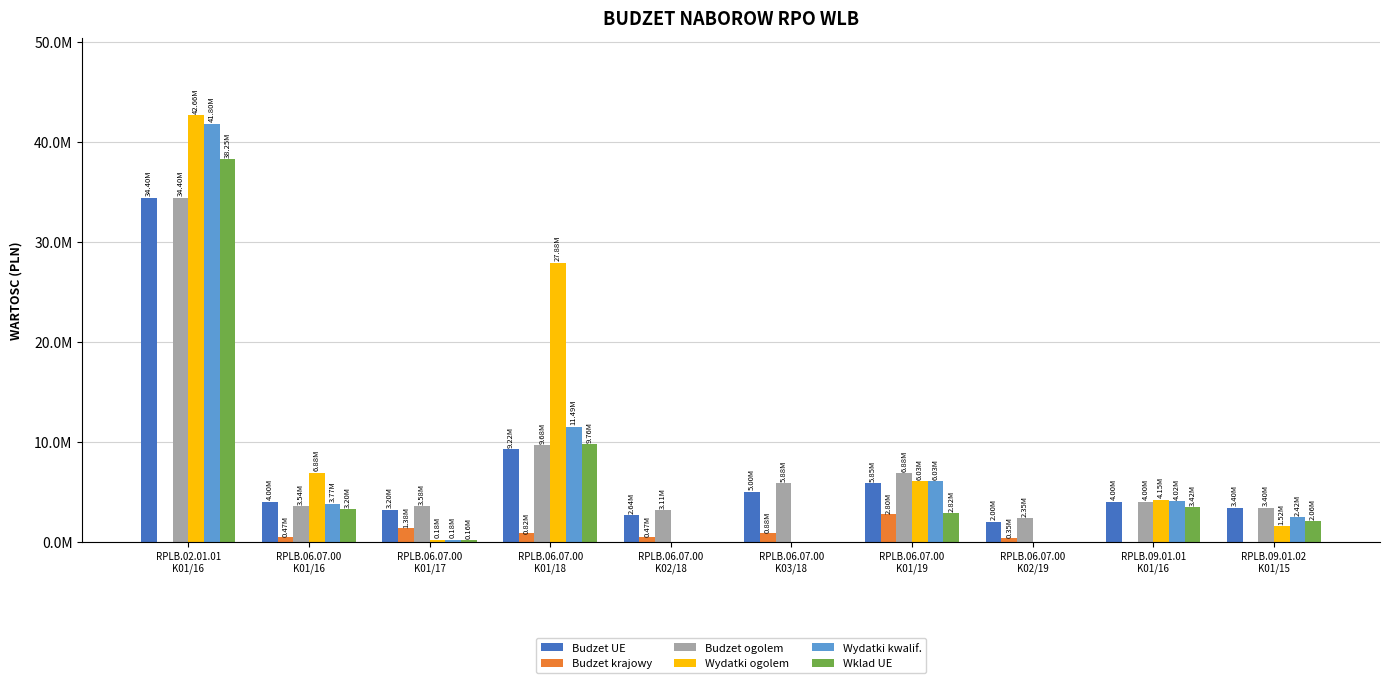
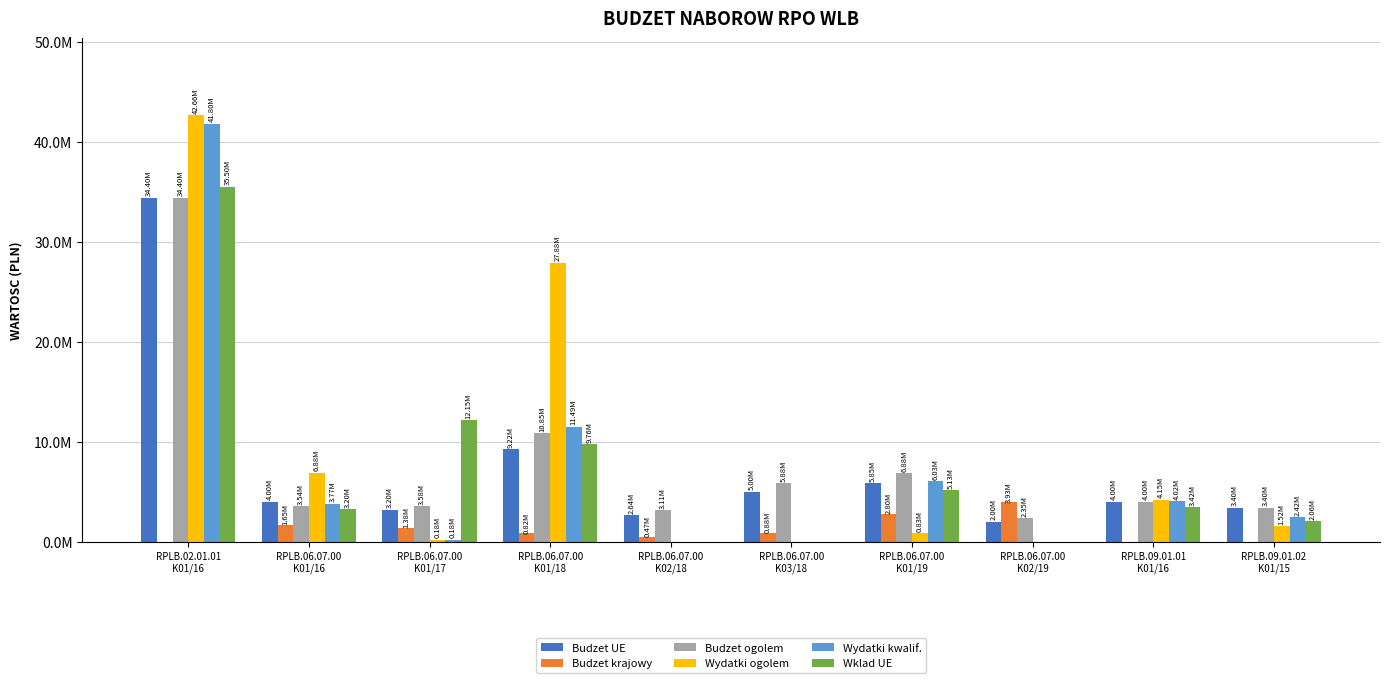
Wklad UE, RPLB.02.01.01 K01/16: 38.25M -> 35.50M
Budzet krajowy, RPLB.06.07.00 K01/16: 0.47M -> 1.65M
Wklad UE, RPLB.06.07.00 K01/17: 0.16M -> 12.15M
Budzet ogolem, RPLB.06.07.00 K01/18: 9.68M -> 10.85M
Wydatki ogolem, RPLB.06.07.00 K01/19: 6.03M -> 0.83M
Wklad UE, RPLB.06.07.00 K01/19: 2.82M -> 5.13M
Budzet krajowy, RPLB.06.07.00 K02/19: 0.35M -> 3.93M
